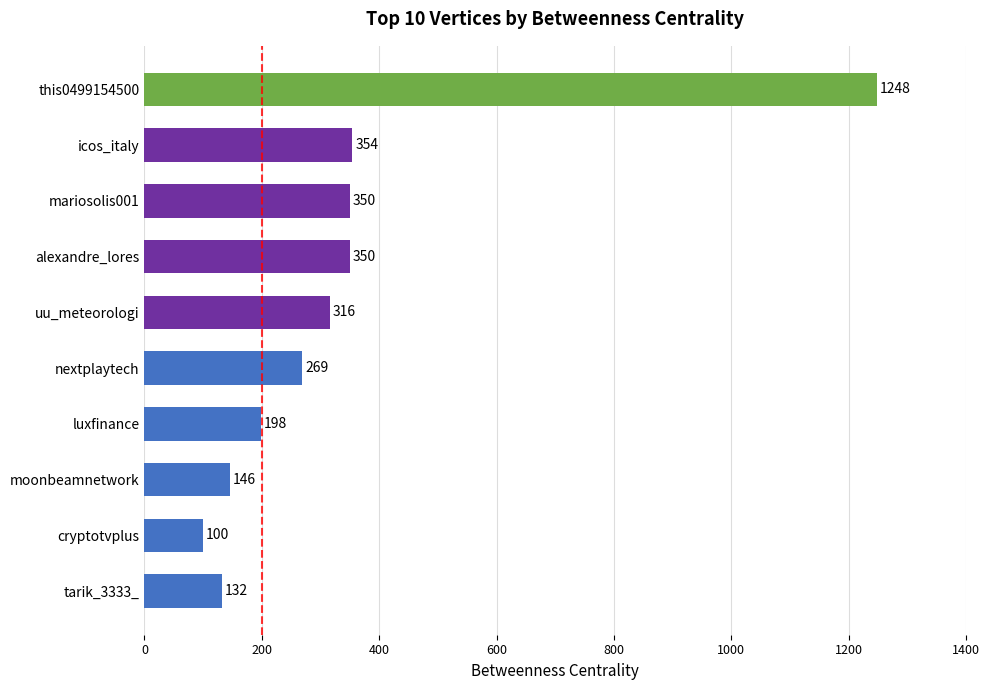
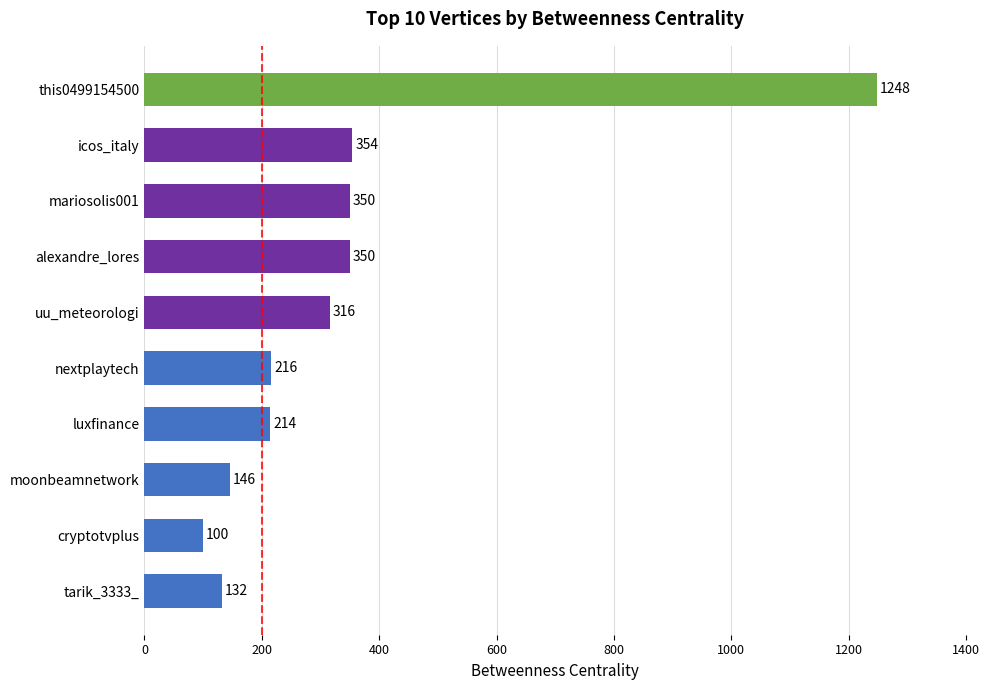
nextplaytech: 269 -> 216
luxfinance: 198 -> 214
